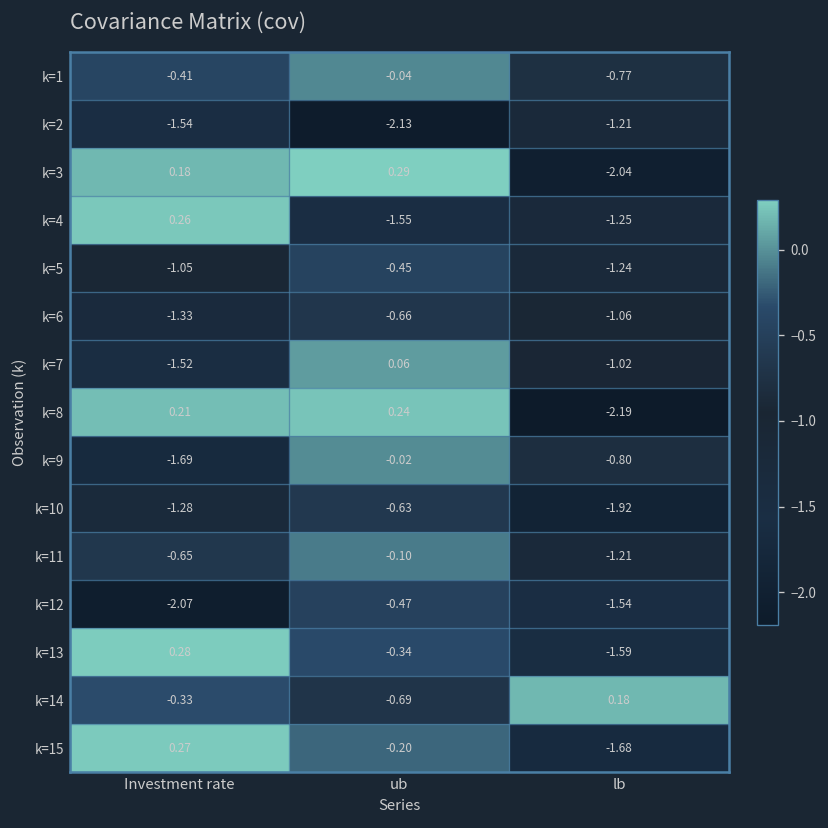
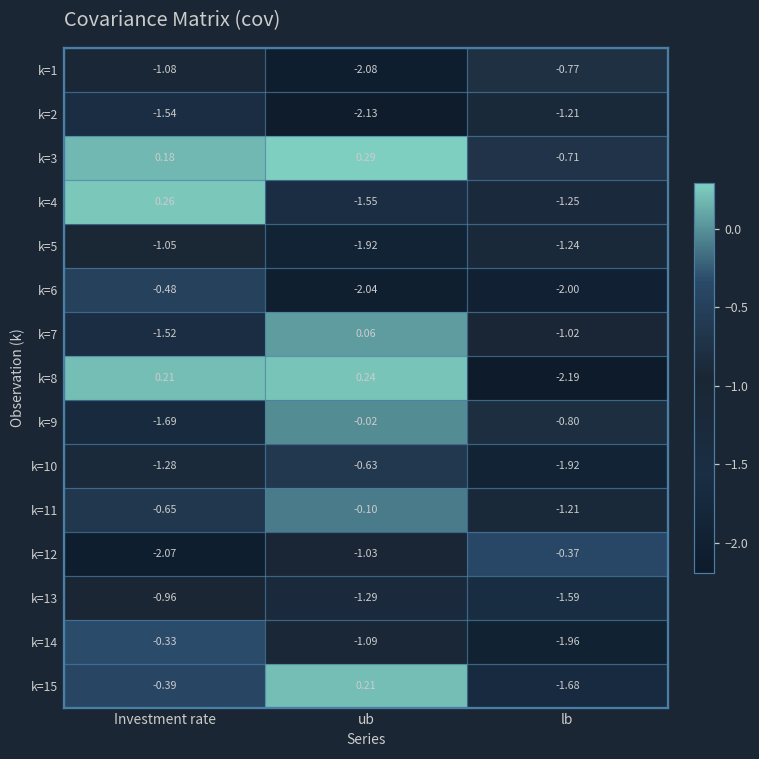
k=1, Investment rate: -0.41 -> -1.08
k=1, ub: -0.04 -> -2.08
k=3, lb: -2.04 -> -0.71
k=5, ub: -0.45 -> -1.92
k=6, Investment rate: -1.33 -> -0.48
k=6, ub: -0.66 -> -2.04
k=6, lb: -1.06 -> -2.00
k=12, ub: -0.47 -> -1.03
k=12, lb: -1.54 -> -0.37
k=13, Investment rate: 0.28 -> -0.96
k=13, ub: -0.34 -> -1.29
k=14, ub: -0.69 -> -1.09
k=14, lb: 0.18 -> -1.96
k=15, Investment rate: 0.27 -> -0.39
k=15, ub: -0.20 -> 0.21
